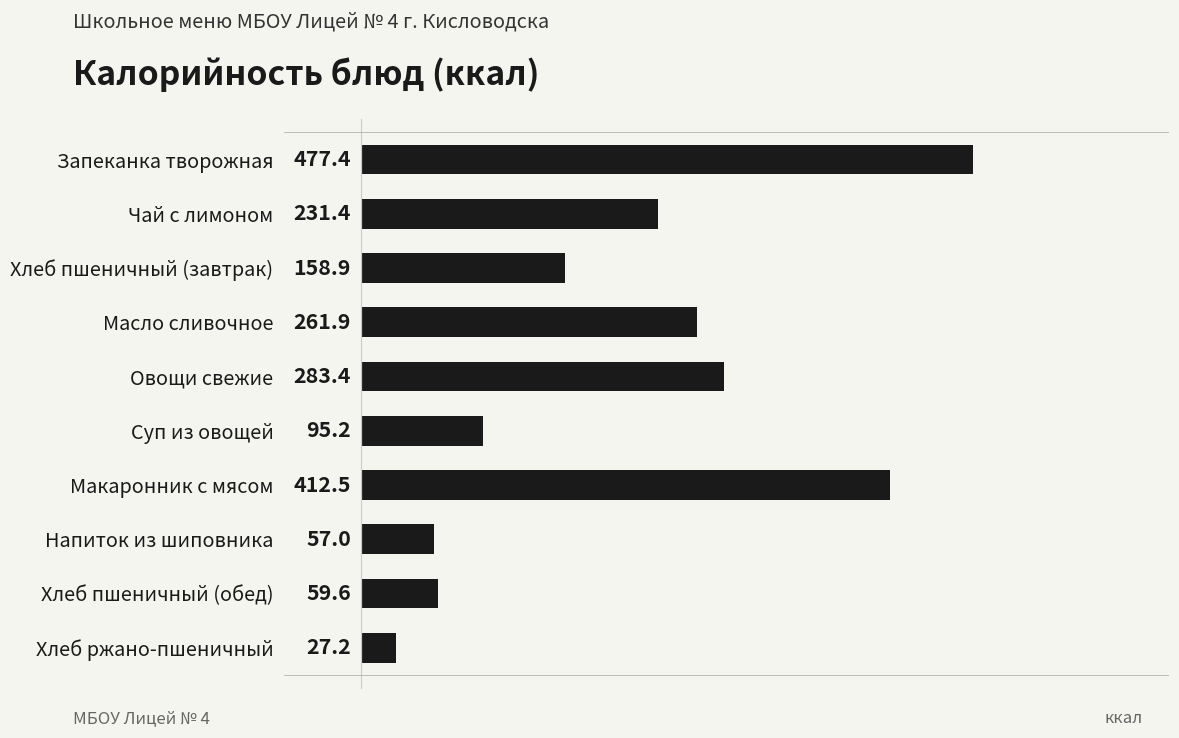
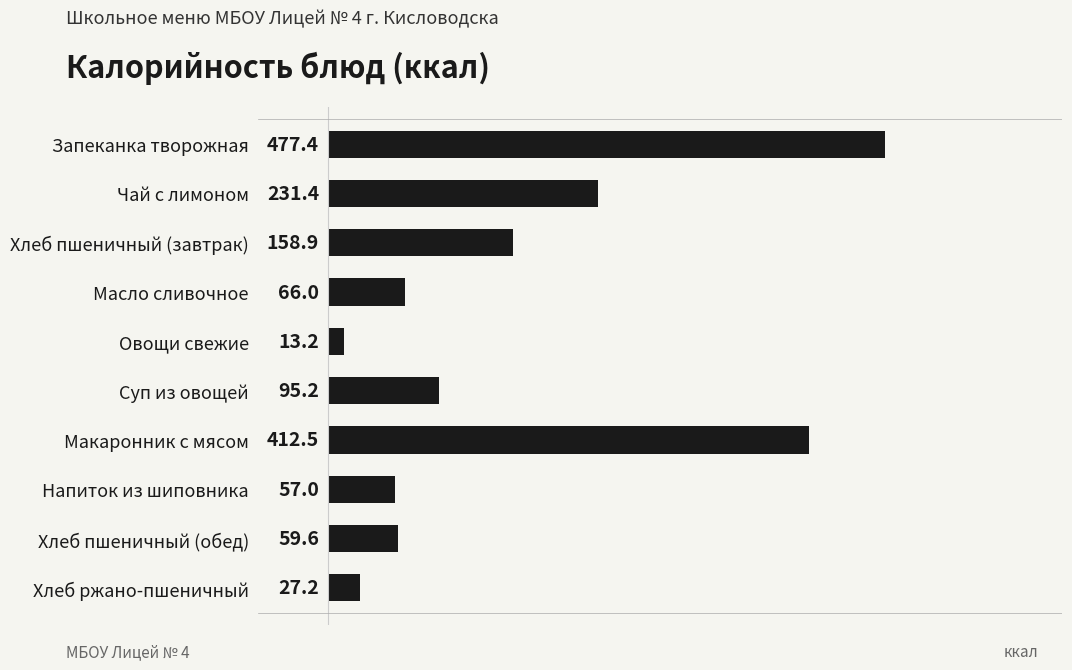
Масло сливочное: 261.9 -> 66.0
Овощи свежие: 283.4 -> 13.2
